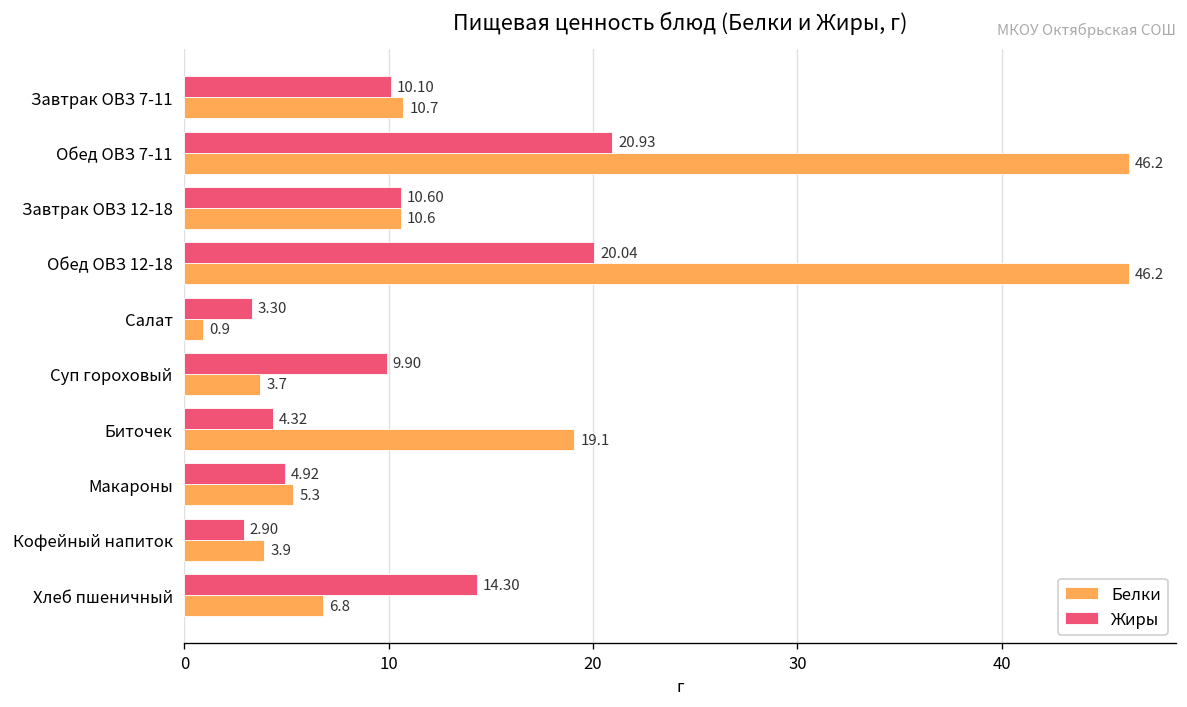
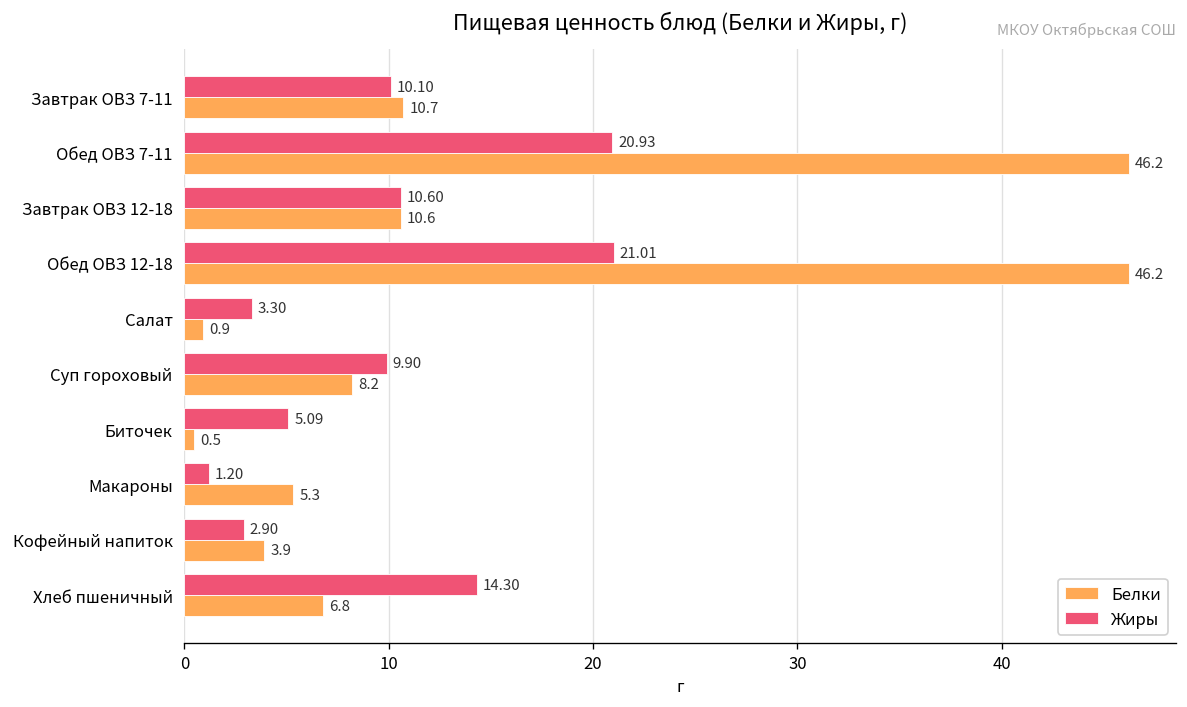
Жиры, Обед ОВЗ 12-18: 20.04 -> 21.01
Белки, Суп гороховый: 3.7 -> 8.2
Жиры, Биточек: 4.32 -> 5.09
Белки, Биточек: 19.1 -> 0.5
Жиры, Макароны: 4.92 -> 1.20
